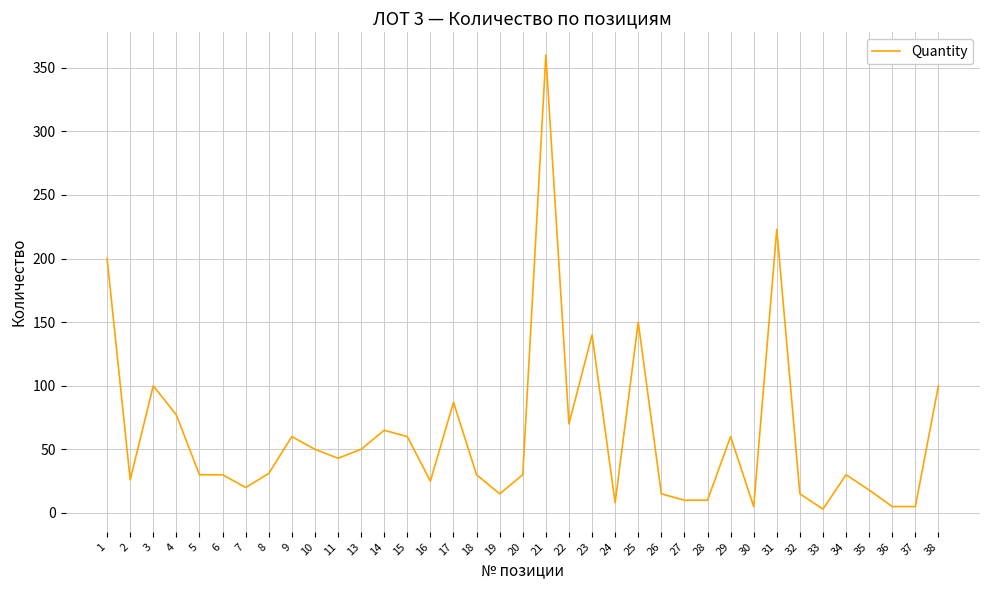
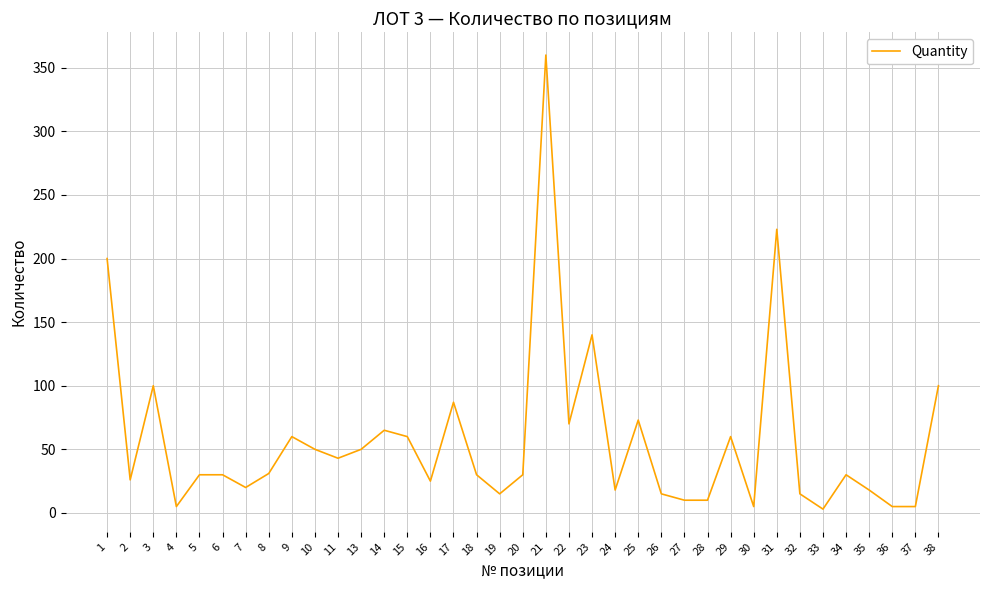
4: 77 -> 5
24: 8 -> 18
25: 150 -> 73
